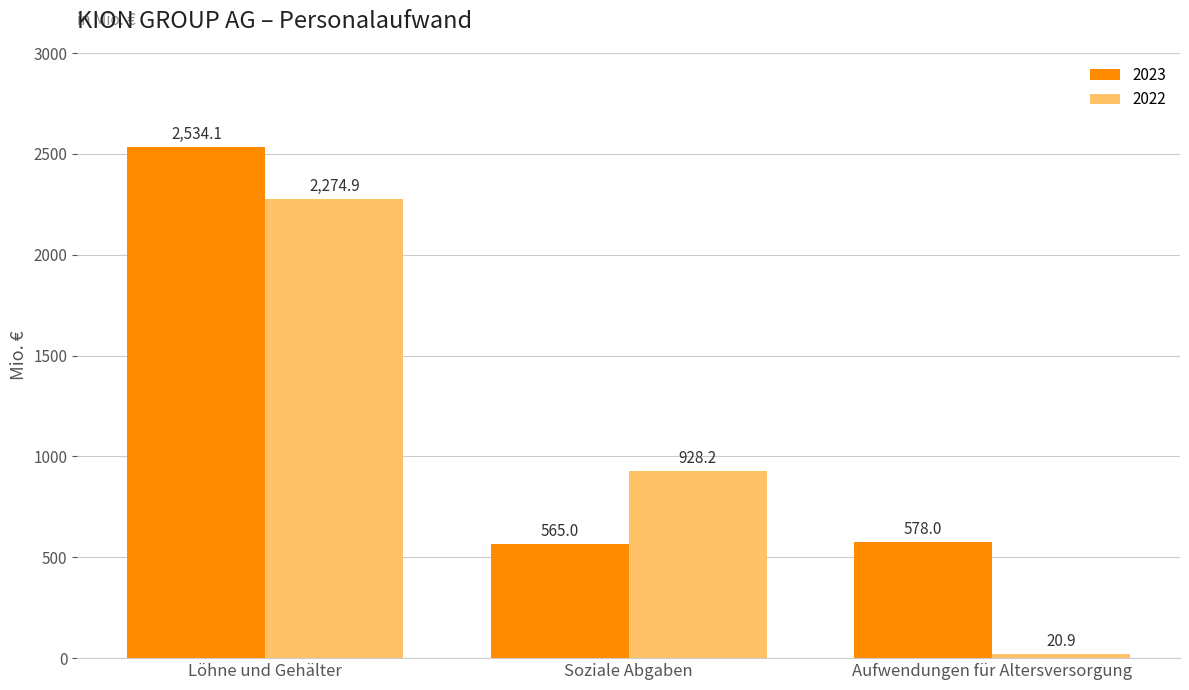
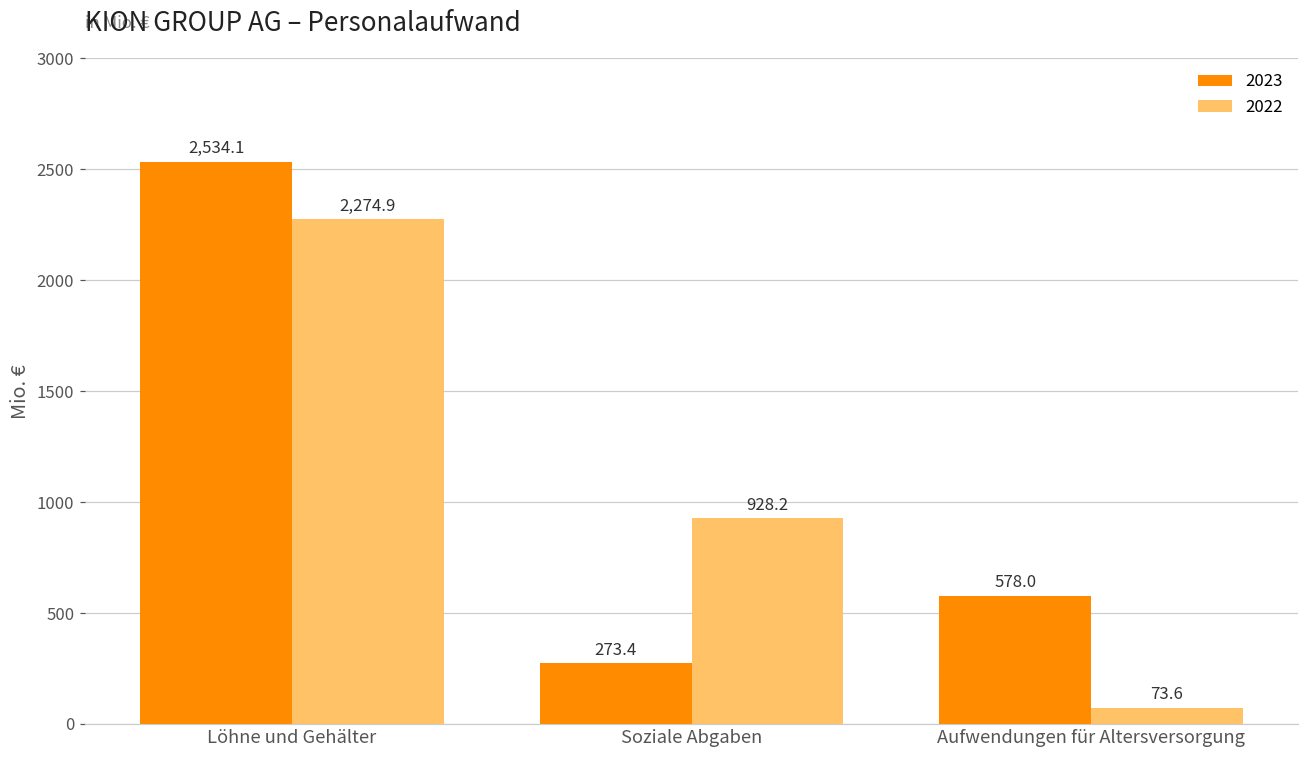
2023, Soziale Abgaben: 565.0 -> 273.4
2022, Aufwendungen für Altersversorgung: 20.9 -> 73.6
